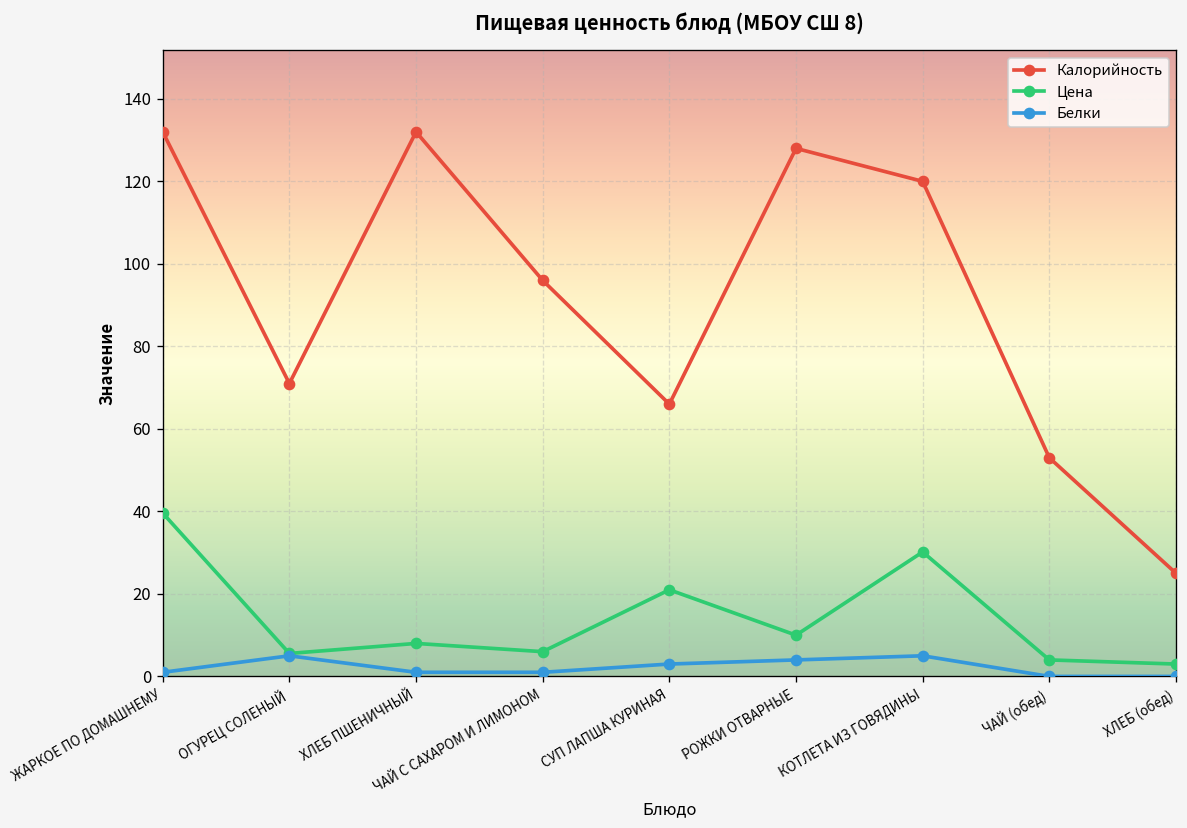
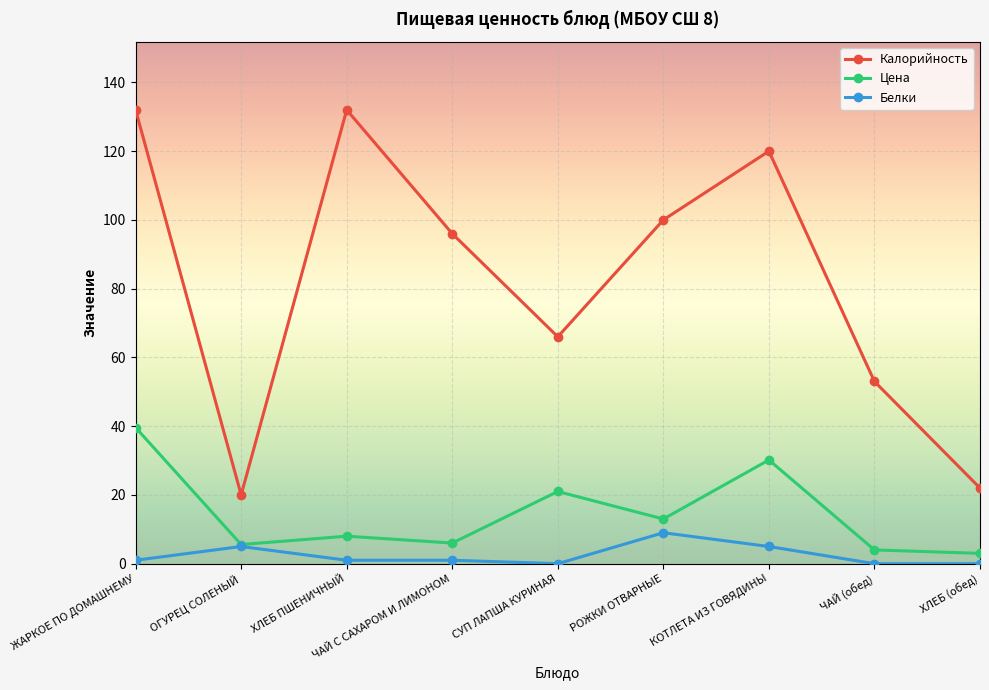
Калорийность, ОГУРЕЦ СОЛЕНЫЙ: 71 -> 20
Белки, СУП ЛАПША КУРИНАЯ: 3 -> 0
Калорийность, РОЖКИ ОТВАРНЫЕ: 128 -> 100
Цена, РОЖКИ ОТВАРНЫЕ: 10 -> 13
Белки, РОЖКИ ОТВАРНЫЕ: 4 -> 9
Калорийность, ХЛЕБ (обед): 25 -> 22
